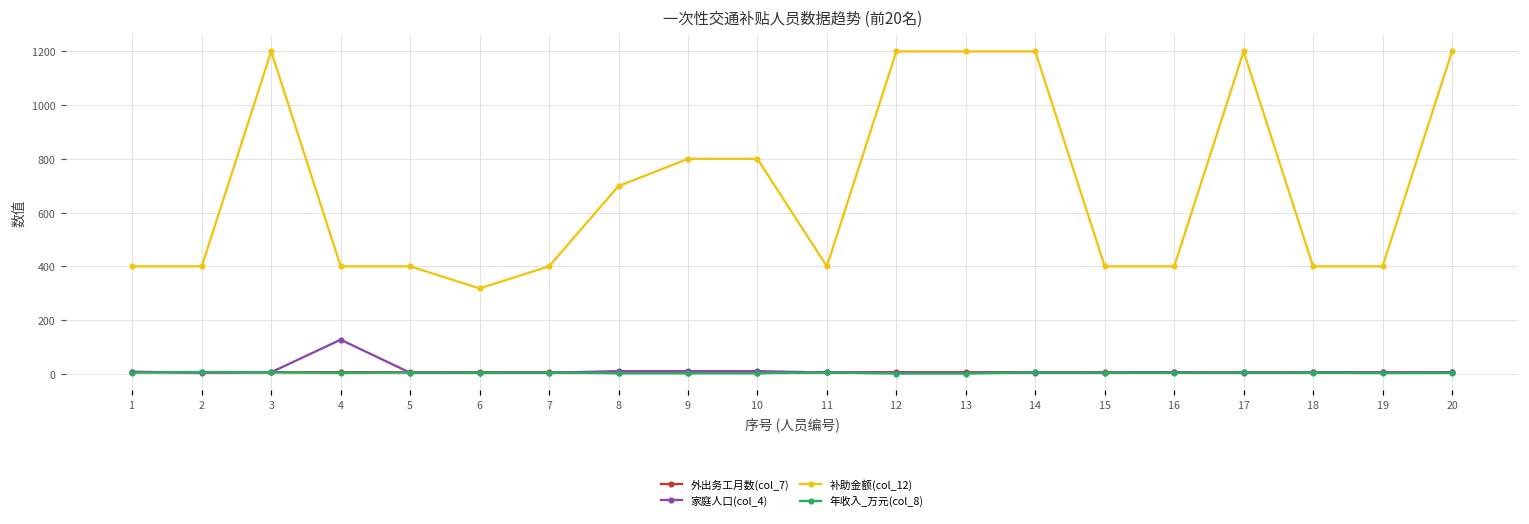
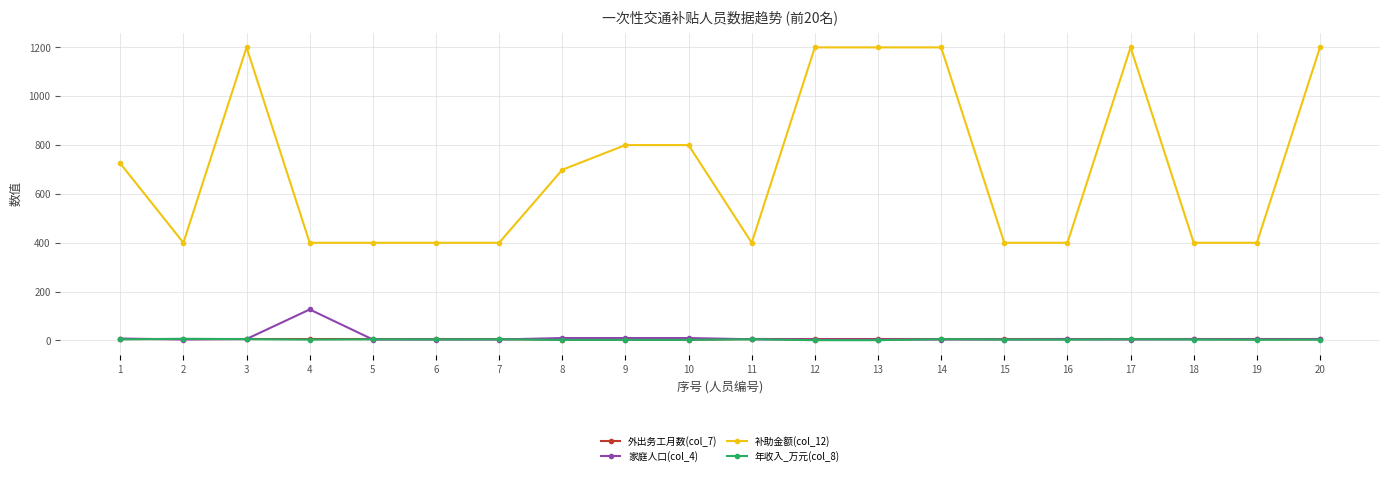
补助金额(col_12), 1: 400 -> 730
补助金额(col_12), 6: 320 -> 400
